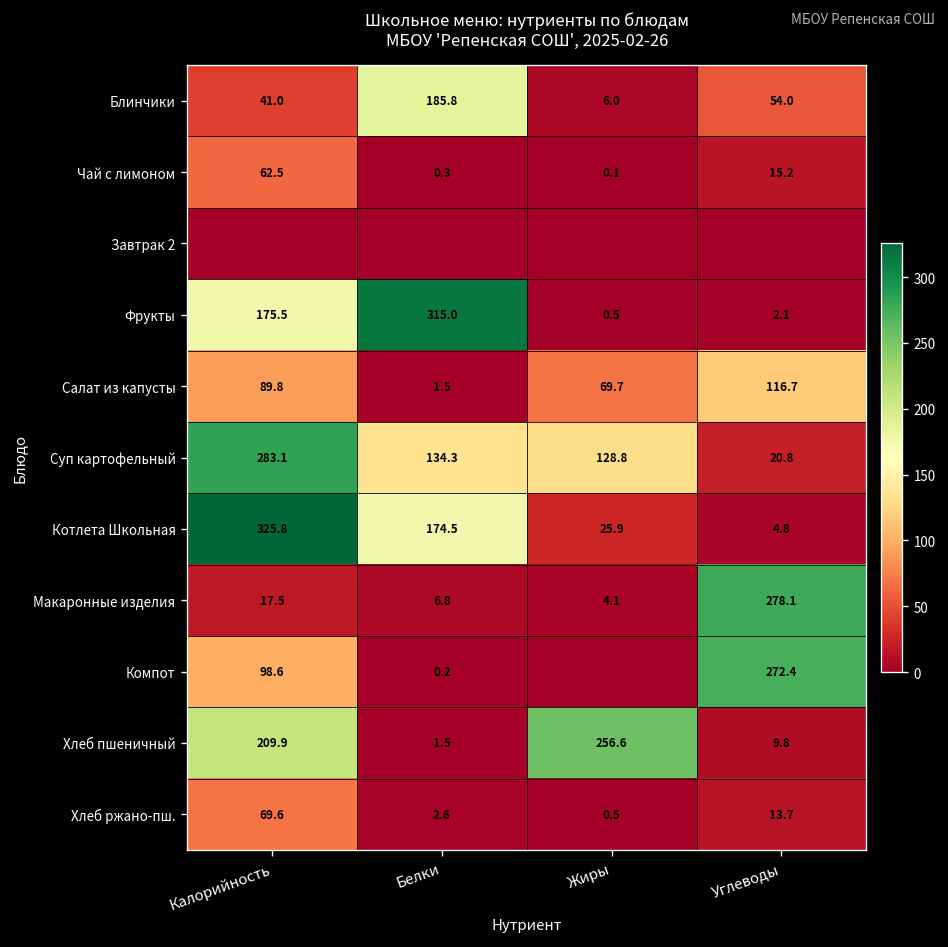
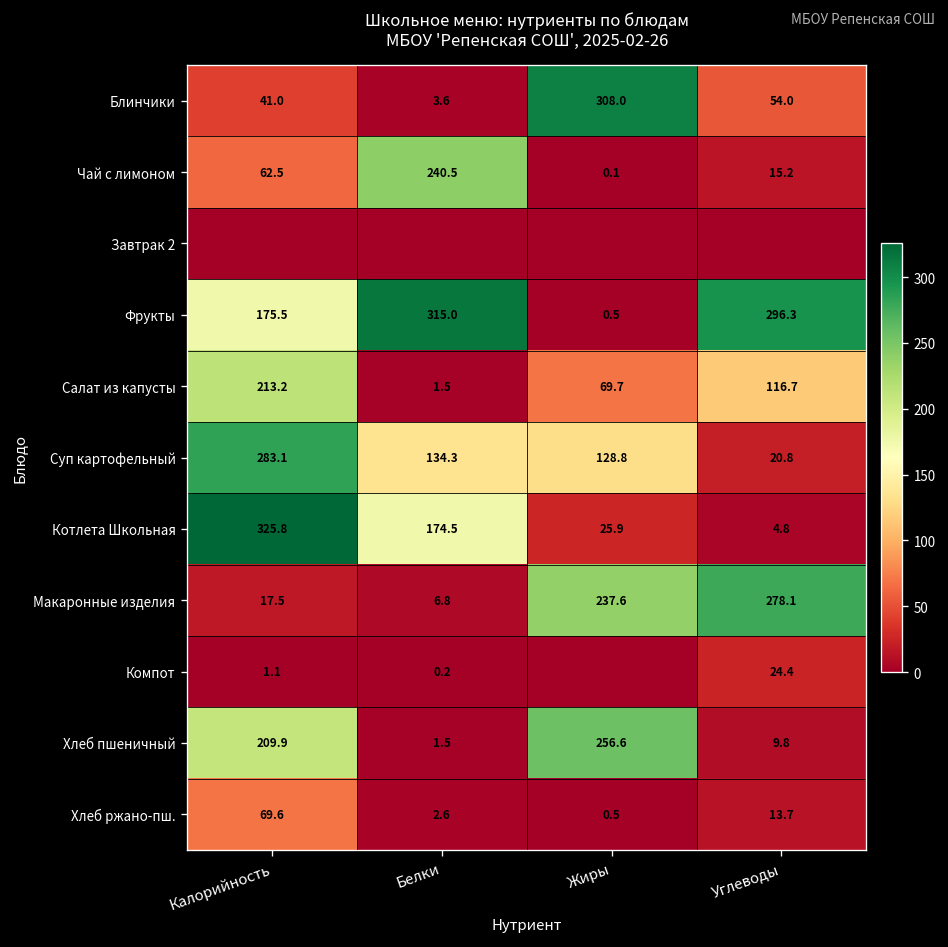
Блинчики, Белки: 185.8 -> 3.6
Блинчики, Жиры: 6.0 -> 308.0
Чай с лимоном, Белки: 0.3 -> 240.5
Фрукты, Углеводы: 2.1 -> 296.3
Салат из капусты, Калорийность: 89.8 -> 213.2
Макаронные изделия, Жиры: 4.1 -> 237.6
Компот, Калорийность: 98.6 -> 1.1
Компот, Углеводы: 272.4 -> 24.4
